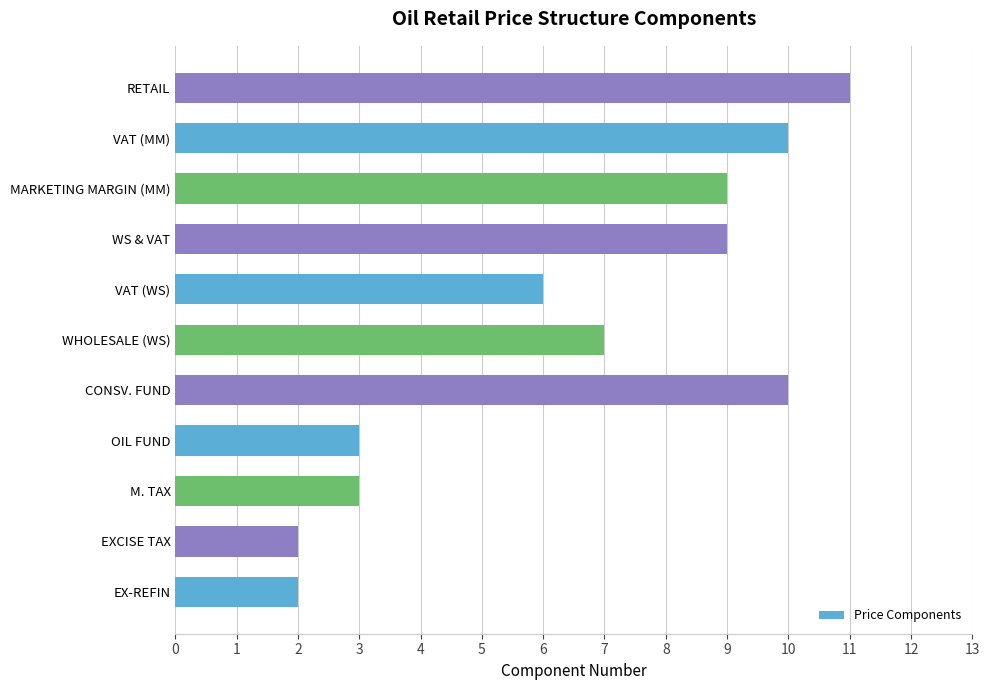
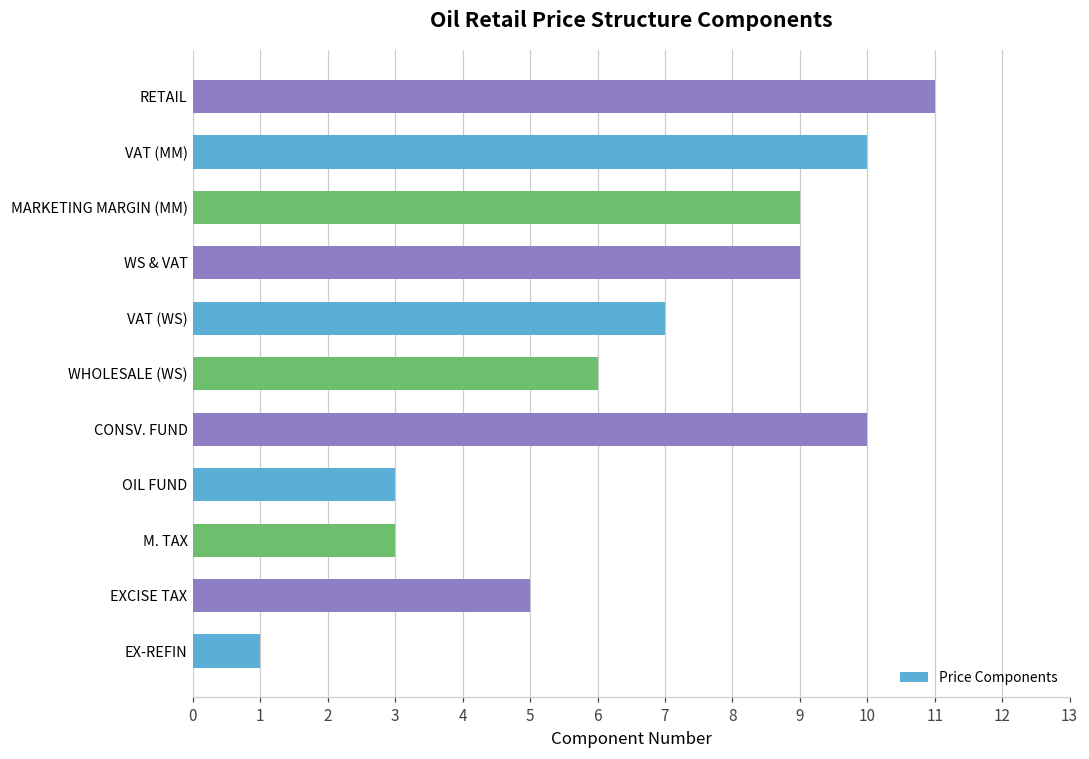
VAT (WS): 6 -> 7
WHOLESALE (WS): 7 -> 6
EXCISE TAX: 2 -> 5
EX-REFIN: 2 -> 1
